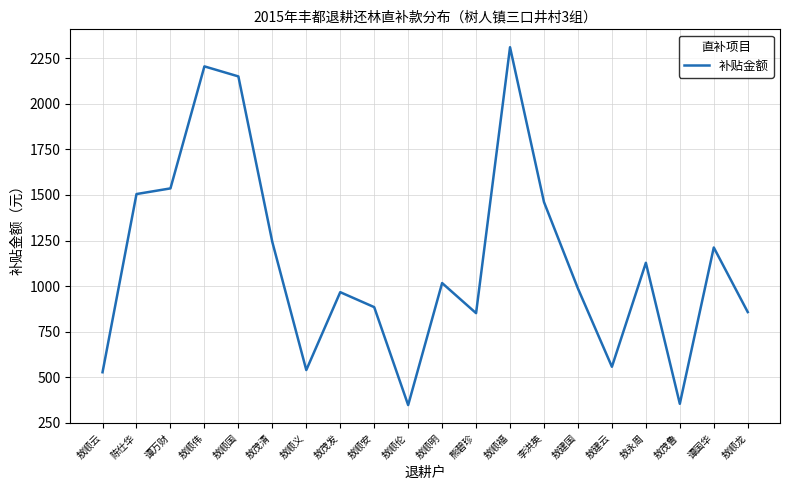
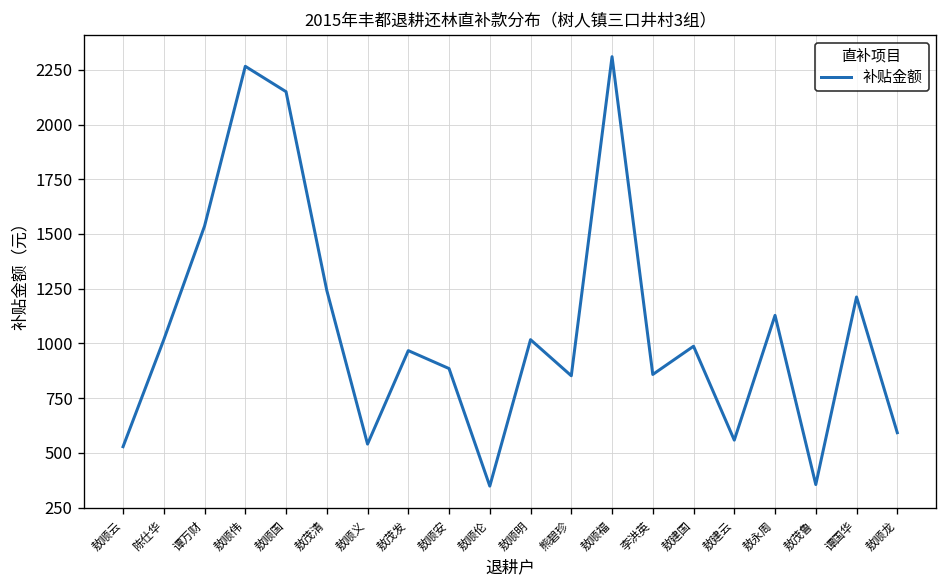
陈仕华: 1510 -> 1020
敖顺伟: 2210 -> 2270
李洪英: 1460 -> 860
敖顺龙: 860 -> 590
